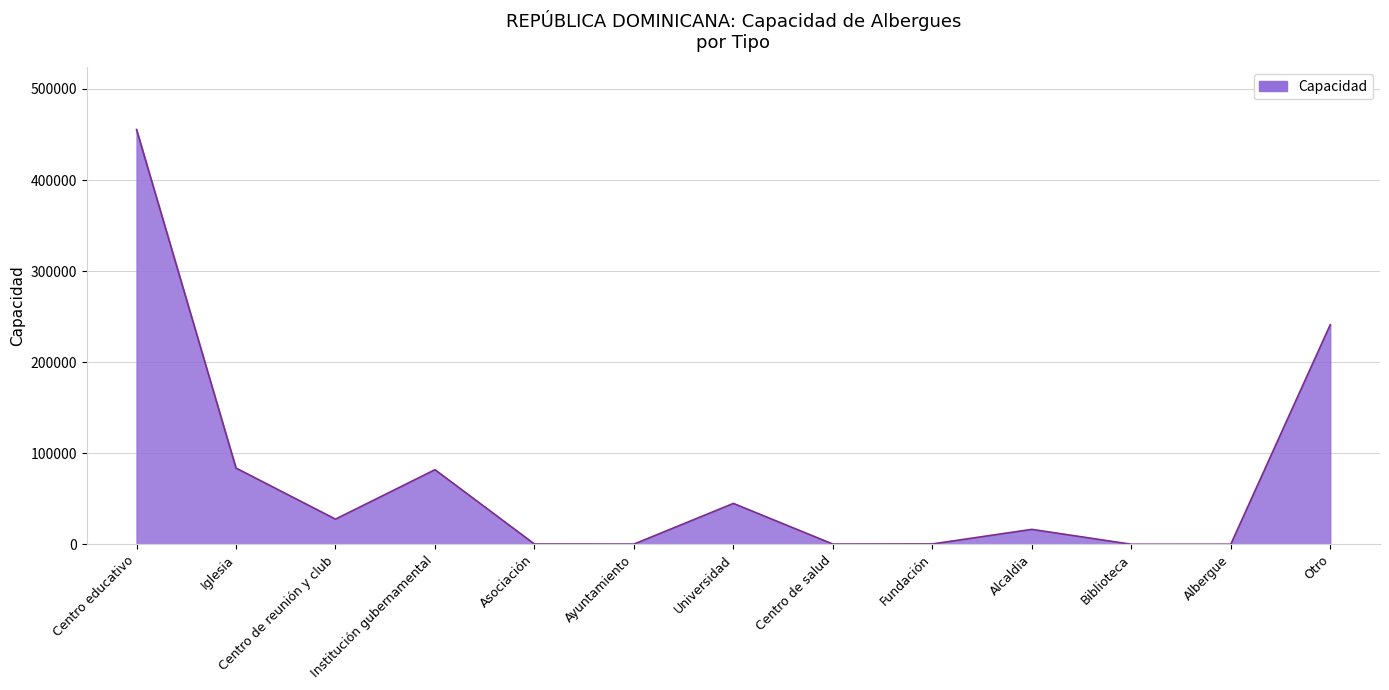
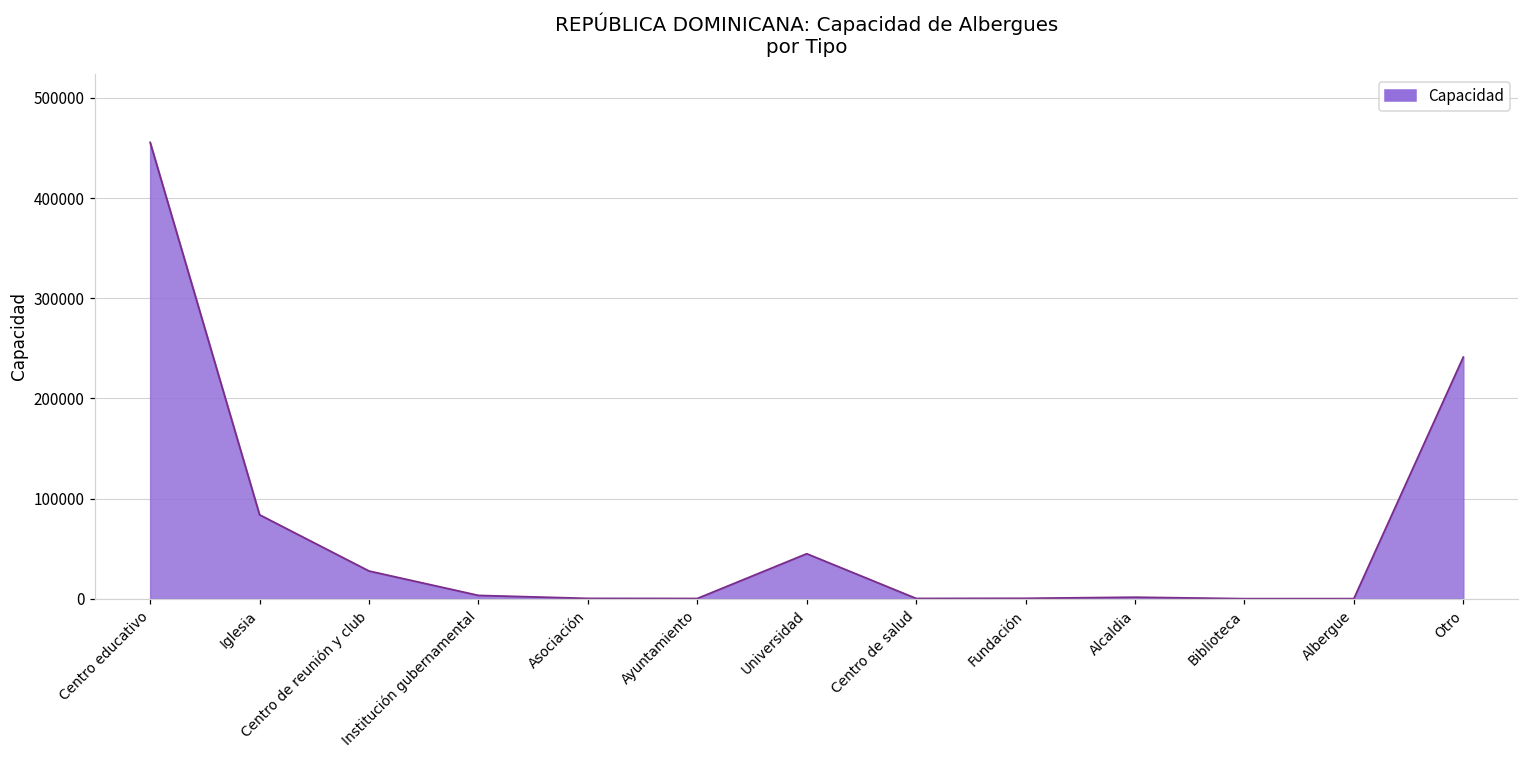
Institución gubernamental: 80000 -> 0
Alcaldia: 20000 -> 0
